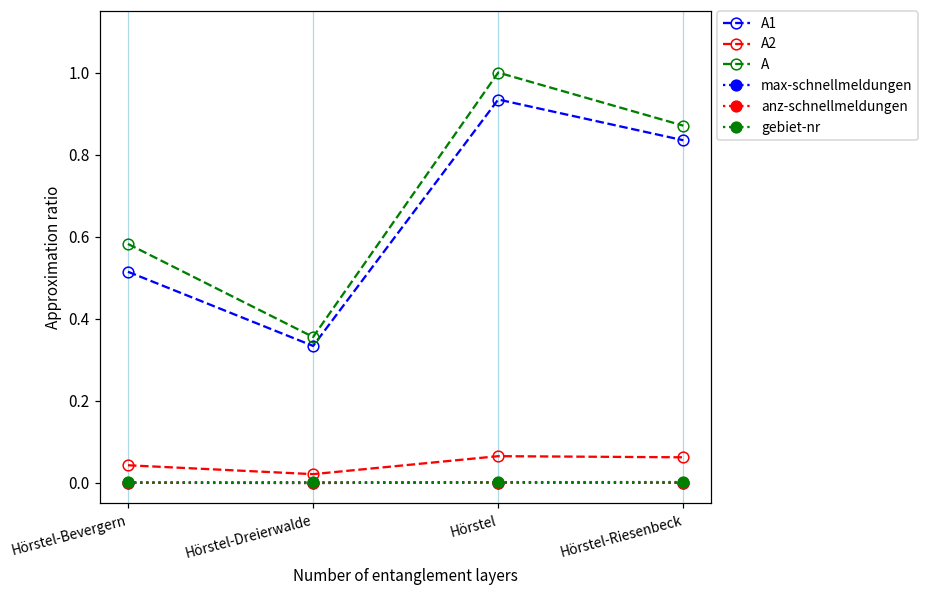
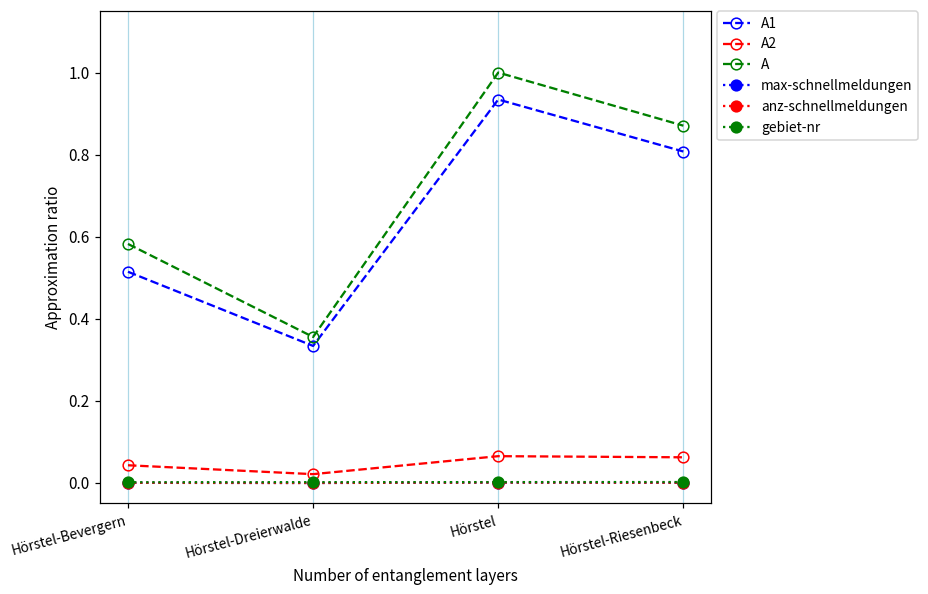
A1, Hörstel-Riesenbeck: 0.84 -> 0.81
